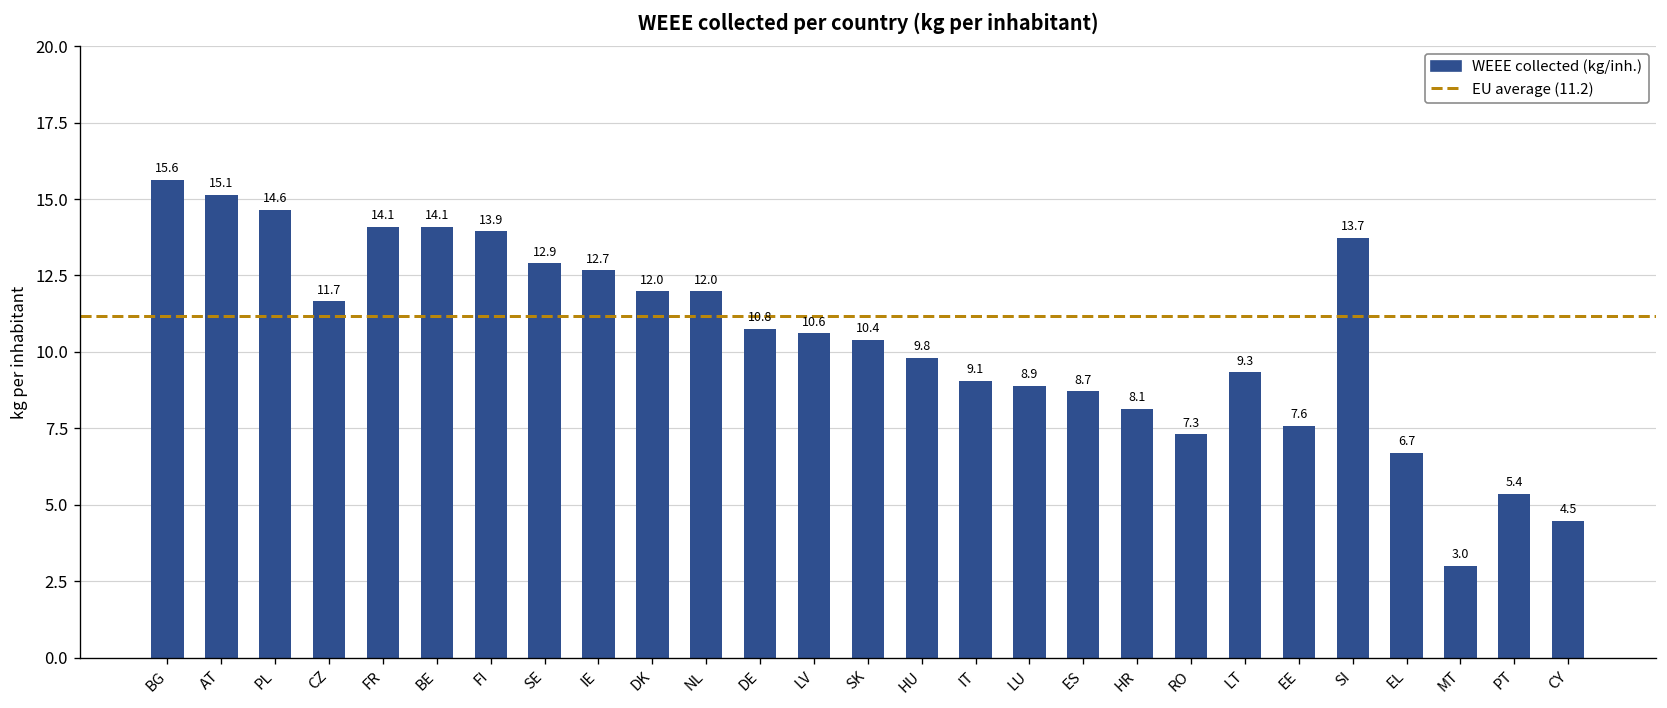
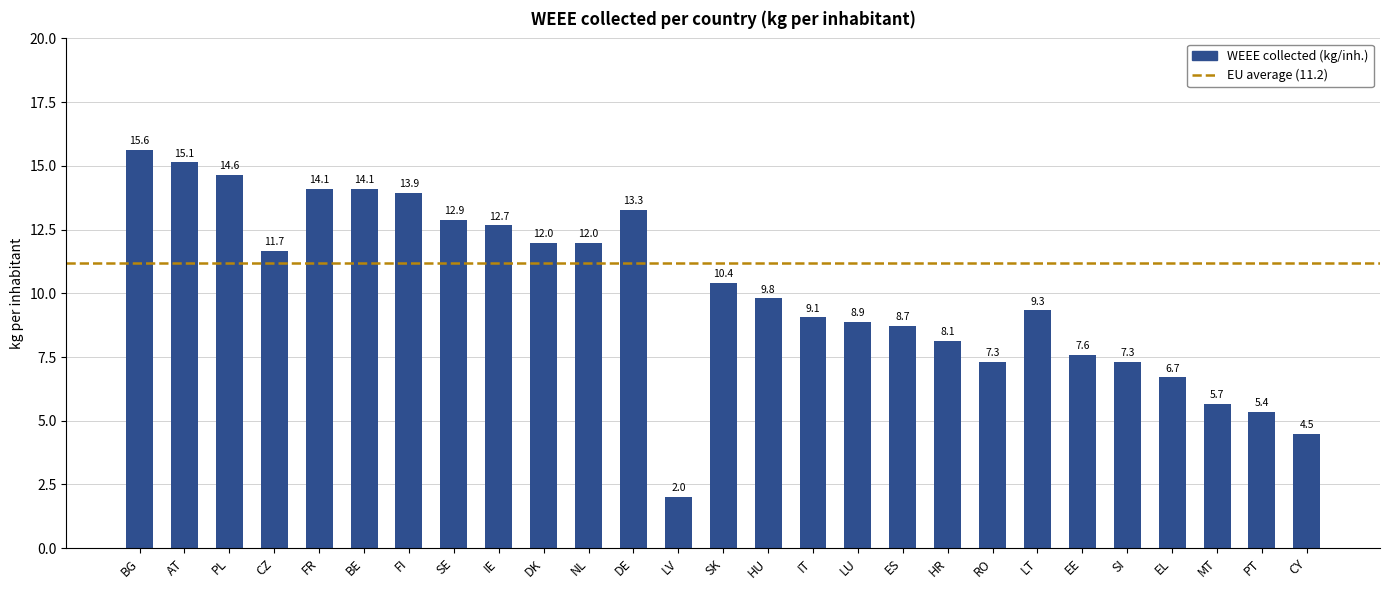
DE: 10.8 -> 13.3
LV: 10.6 -> 2.0
SI: 13.7 -> 7.3
MT: 3.0 -> 5.7
